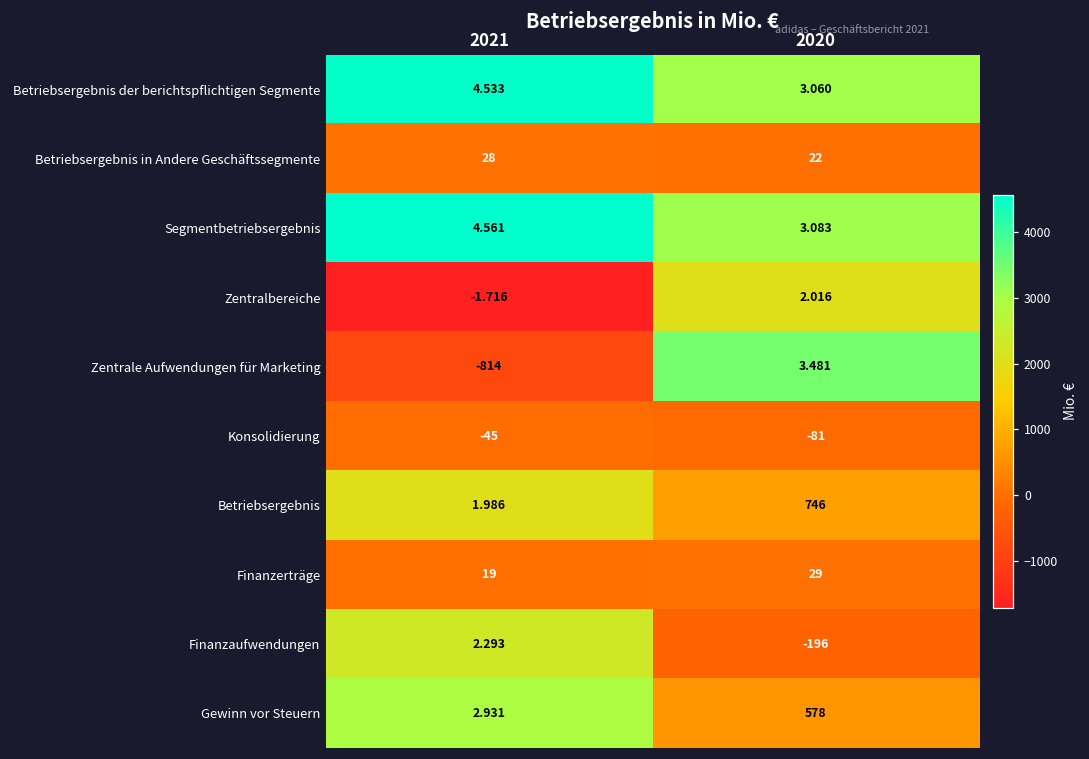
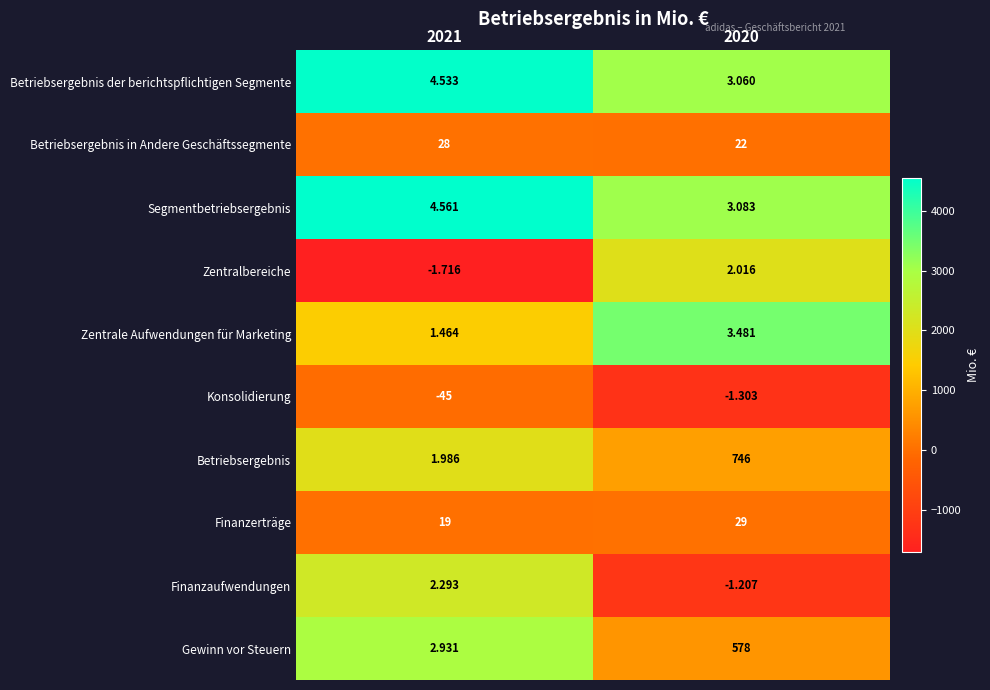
Zentrale Aufwendungen für Marketing, 2021: -814 -> 1.464
Konsolidierung, 2020: -81 -> -1.303
Finanzaufwendungen, 2020: -196 -> -1.207
